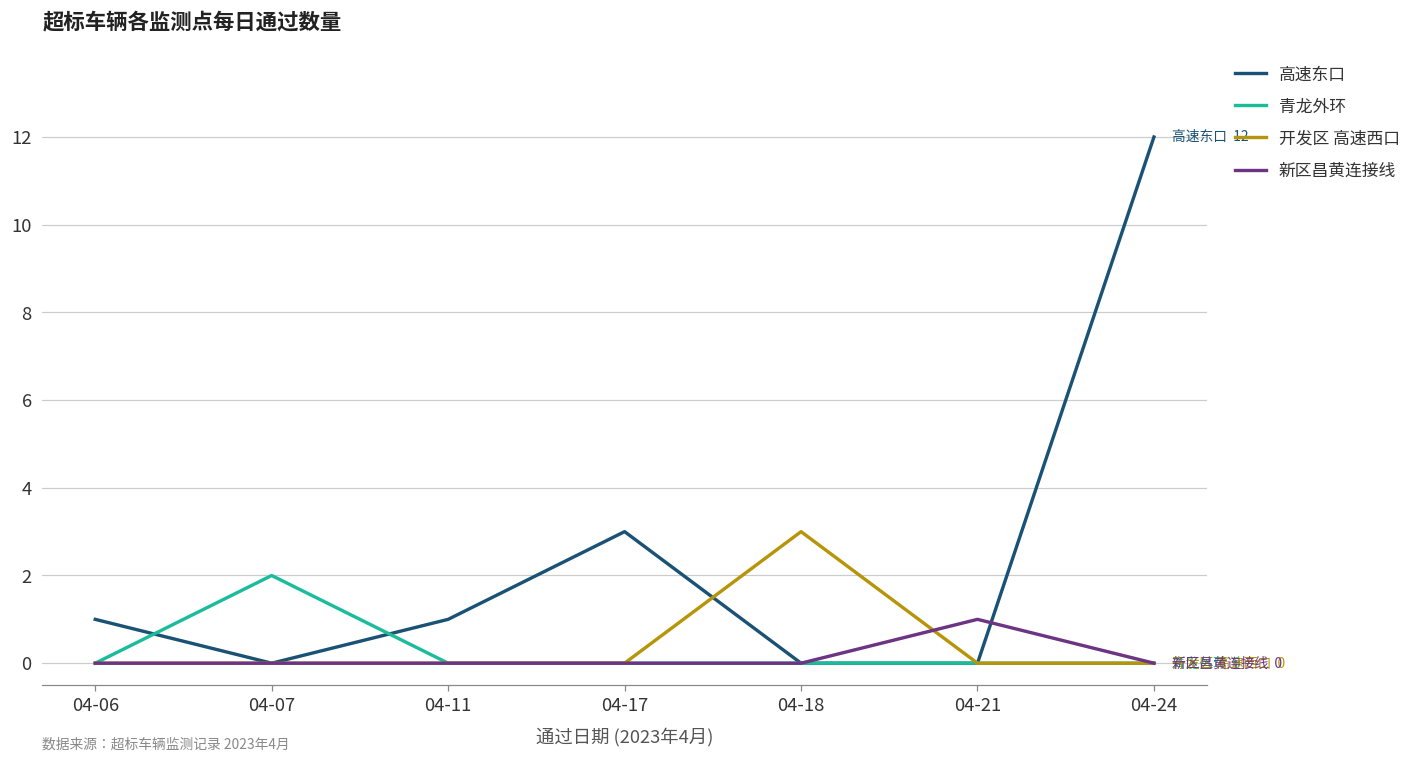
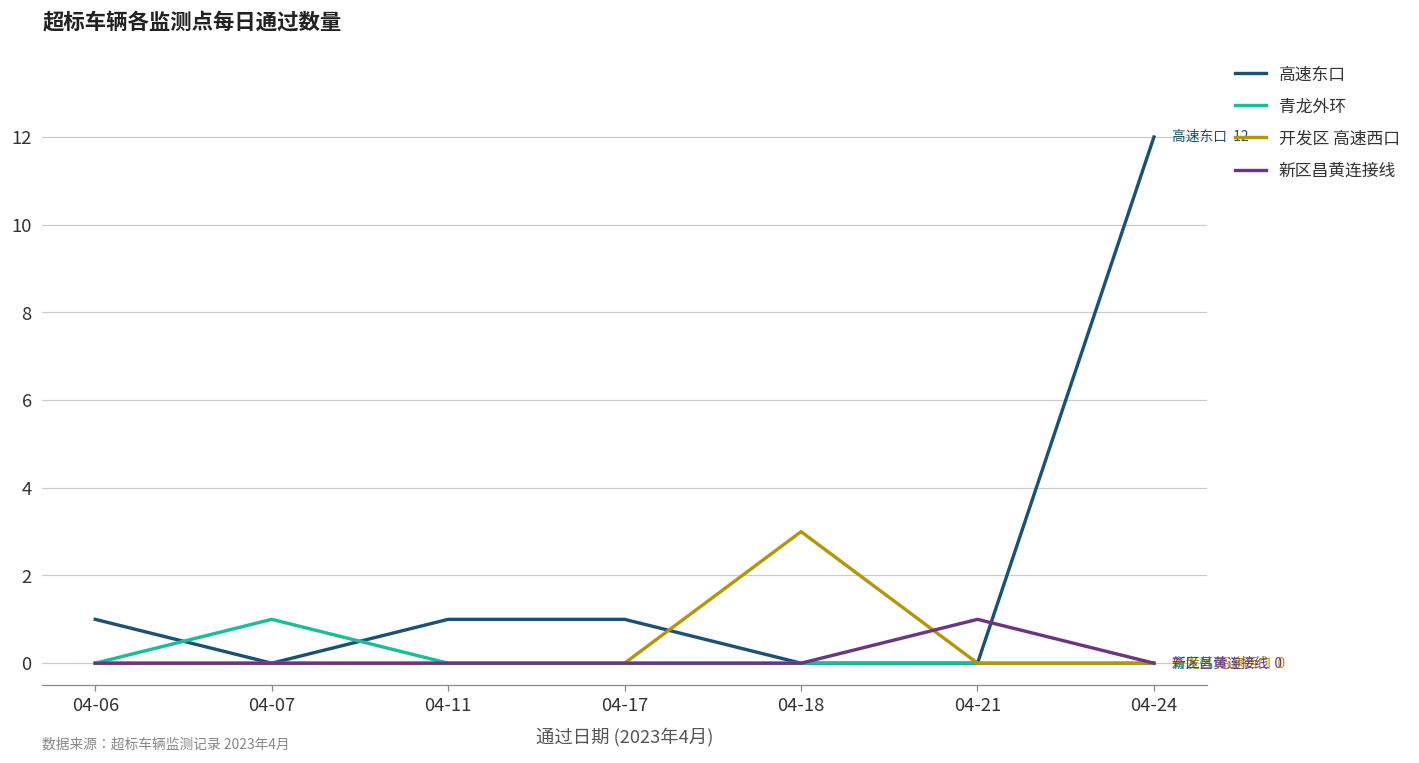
青龙外环, 04-07: 2 -> 1
高速东口, 04-17: 3 -> 1
